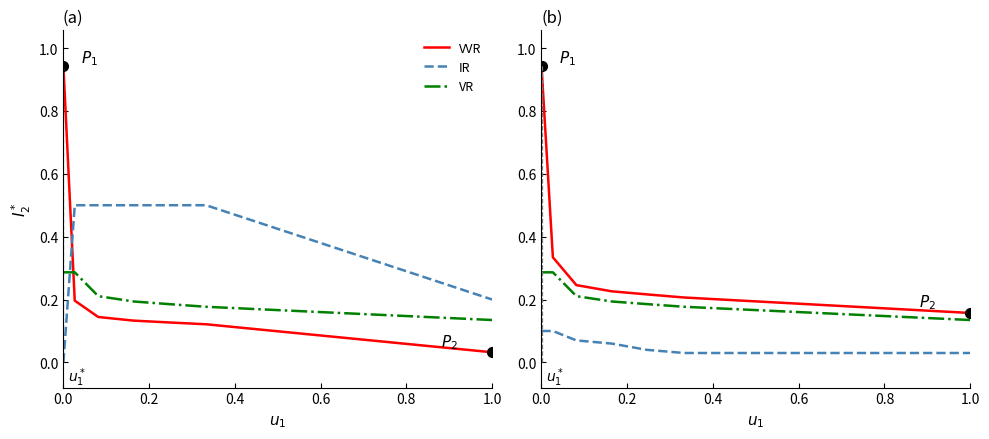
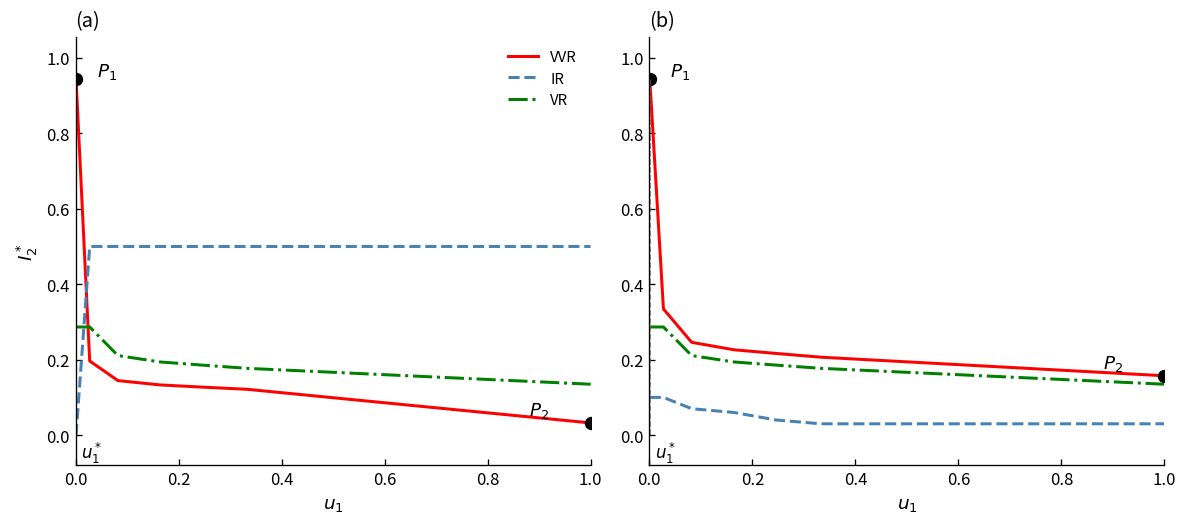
(a), IR, 1.0: 0.2 -> 0.5
